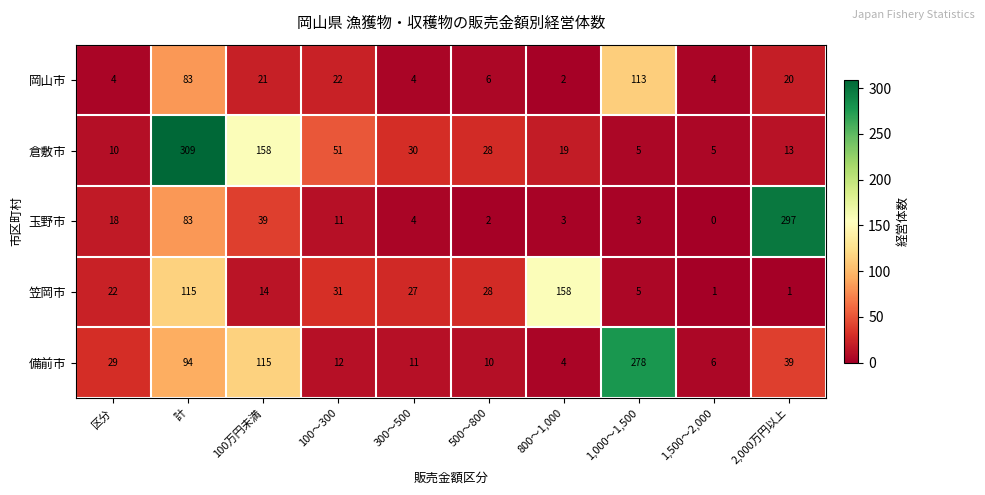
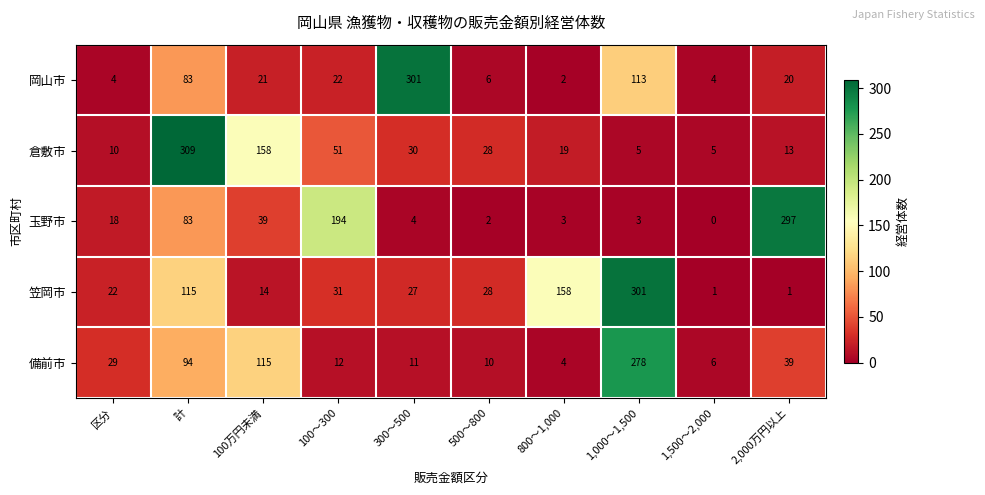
岡山市, 300～500: 4 -> 301
玉野市, 100～300: 11 -> 194
笠岡市, 1,000～1,500: 5 -> 301
